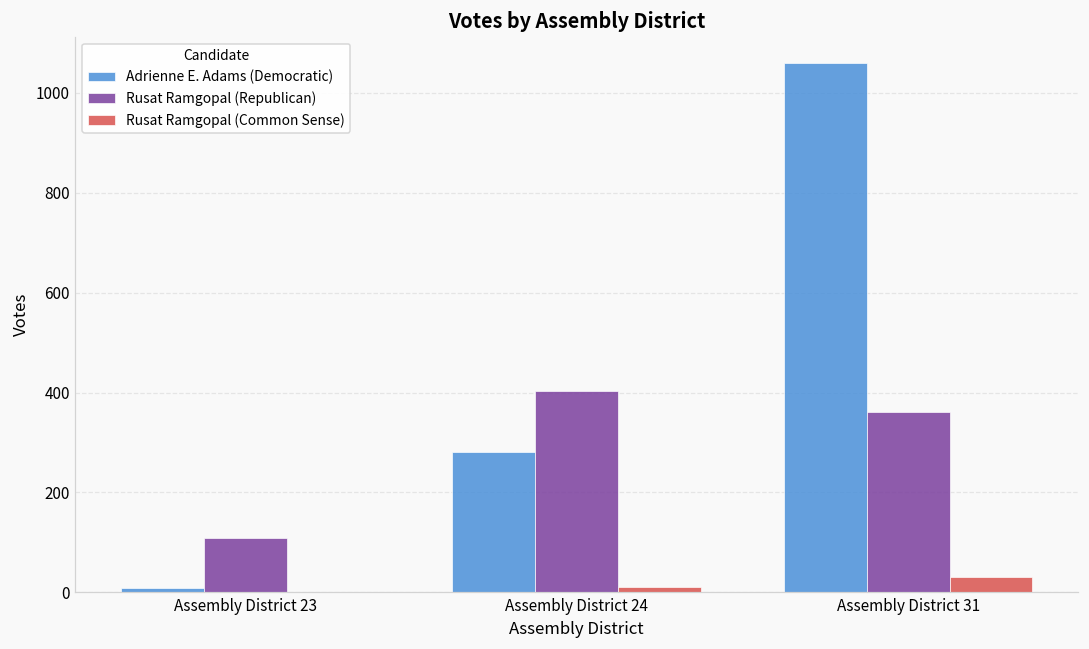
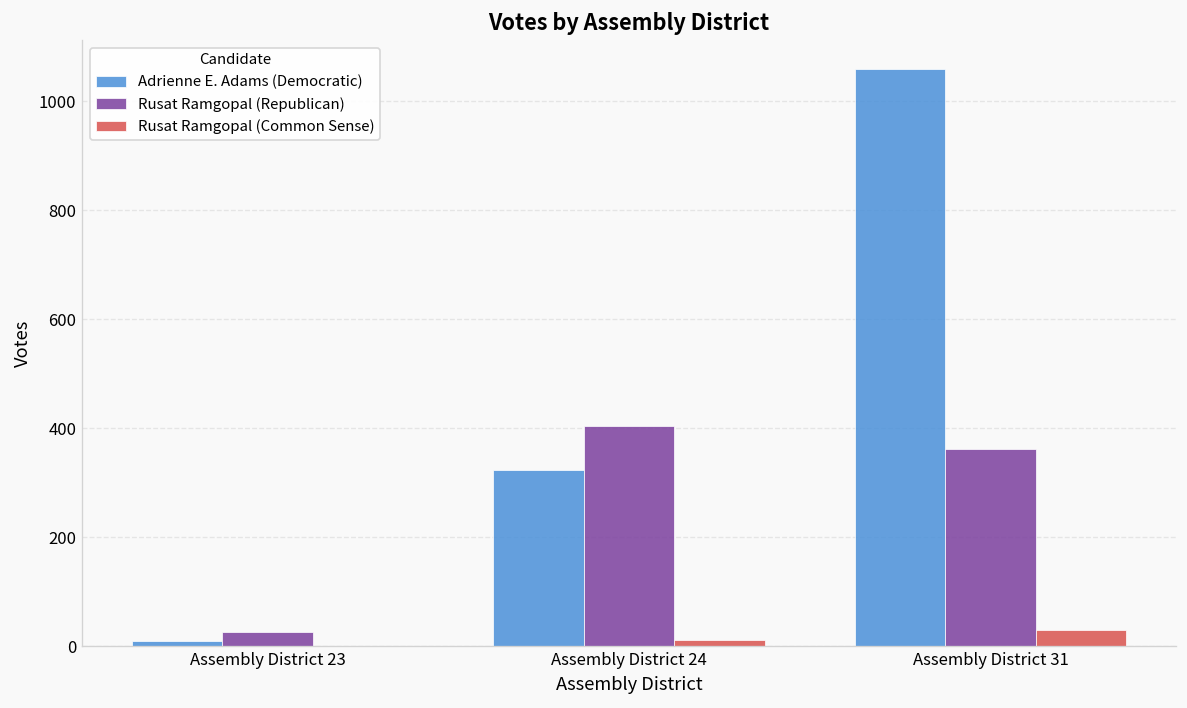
Rusat Ramgopal (Republican), Assembly District 23: 110 -> 30
Adrienne E. Adams (Democratic), Assembly District 24: 280 -> 320
